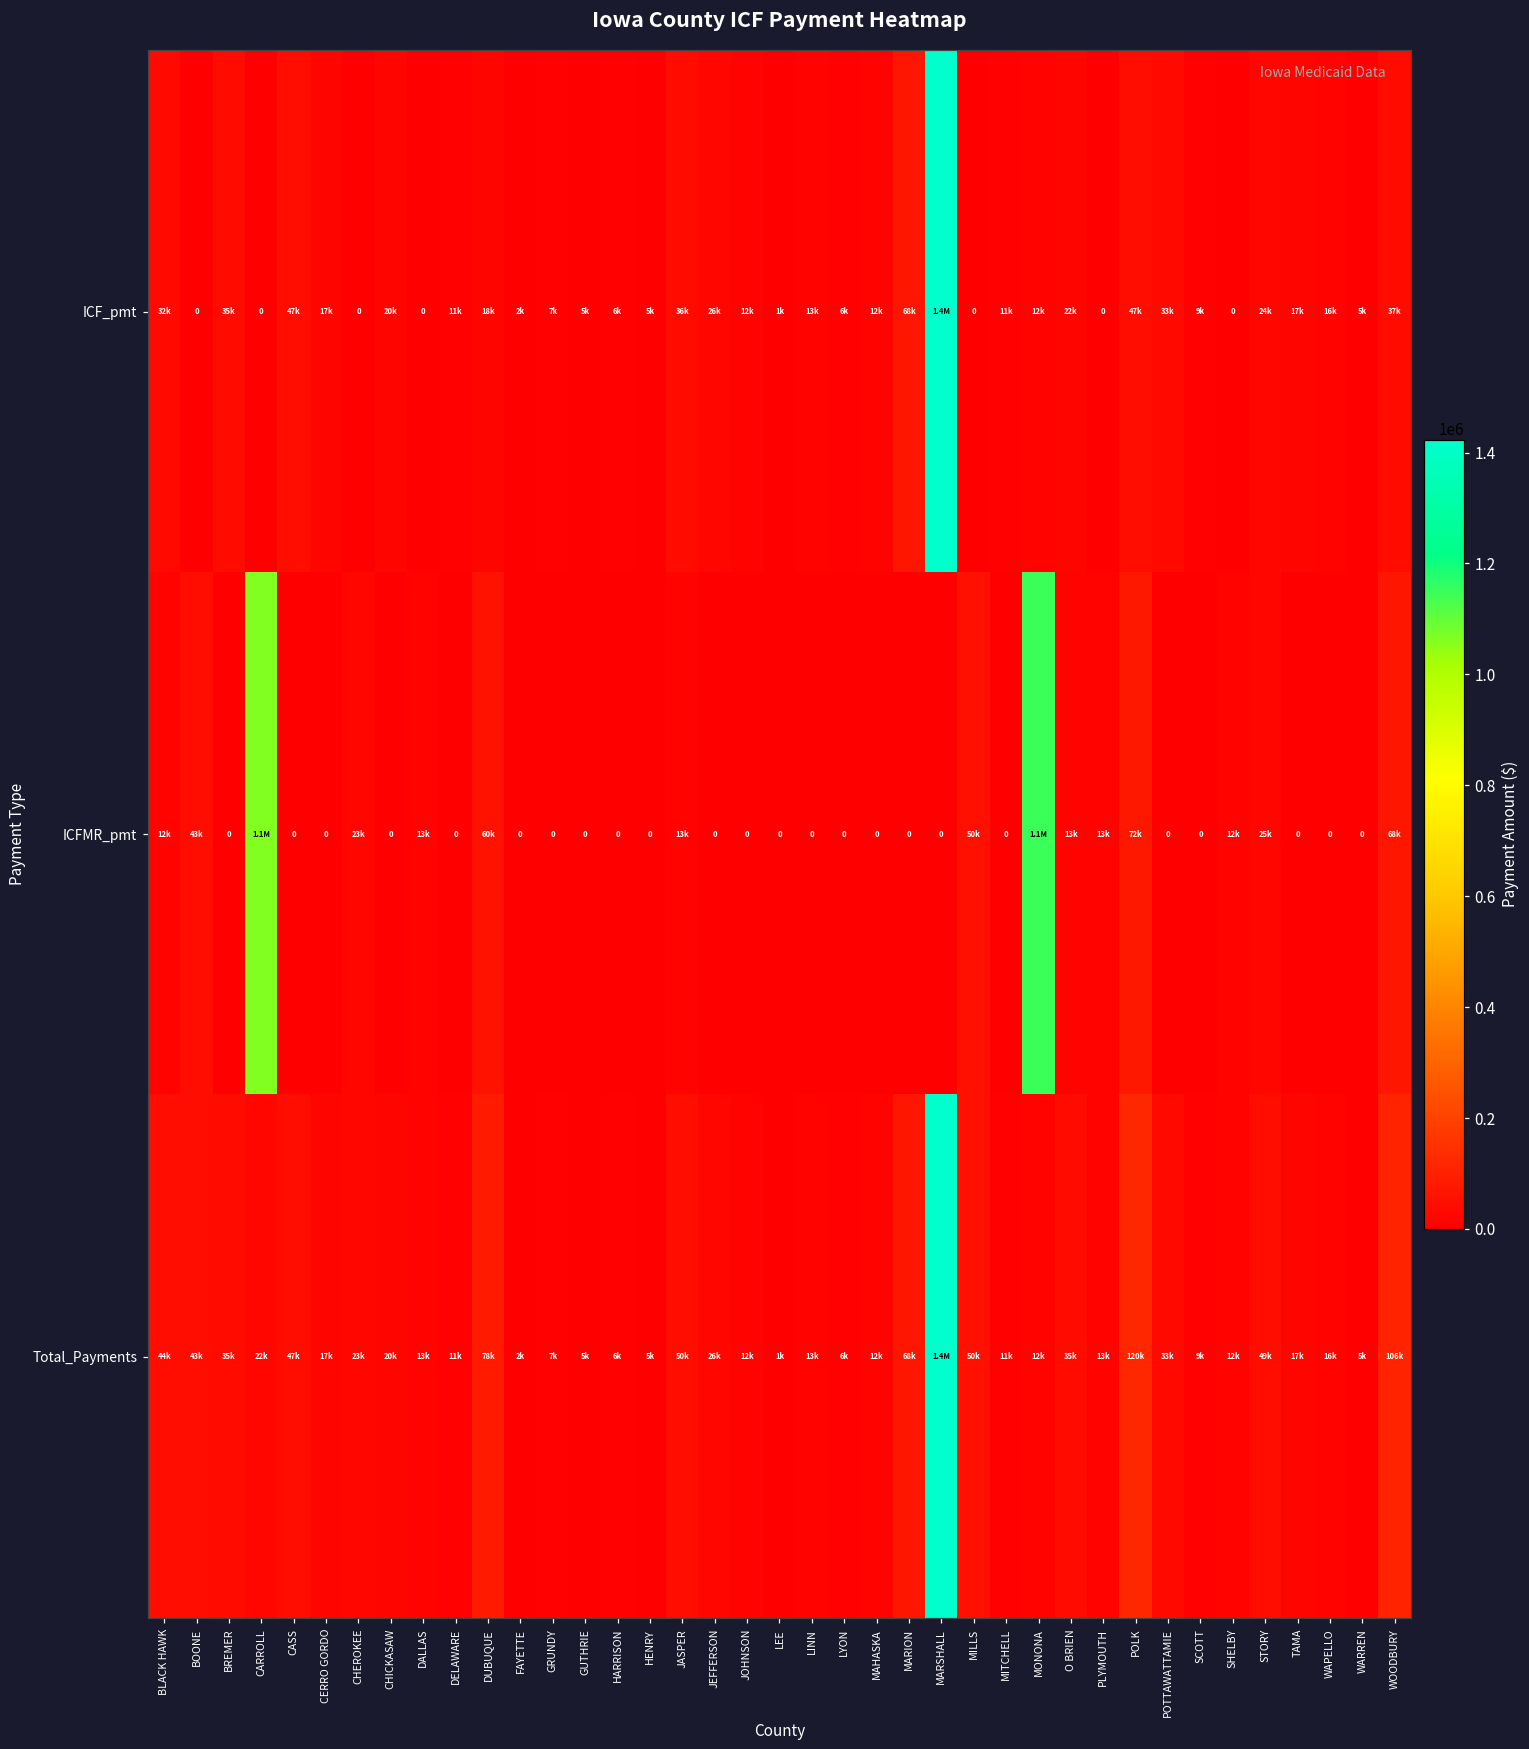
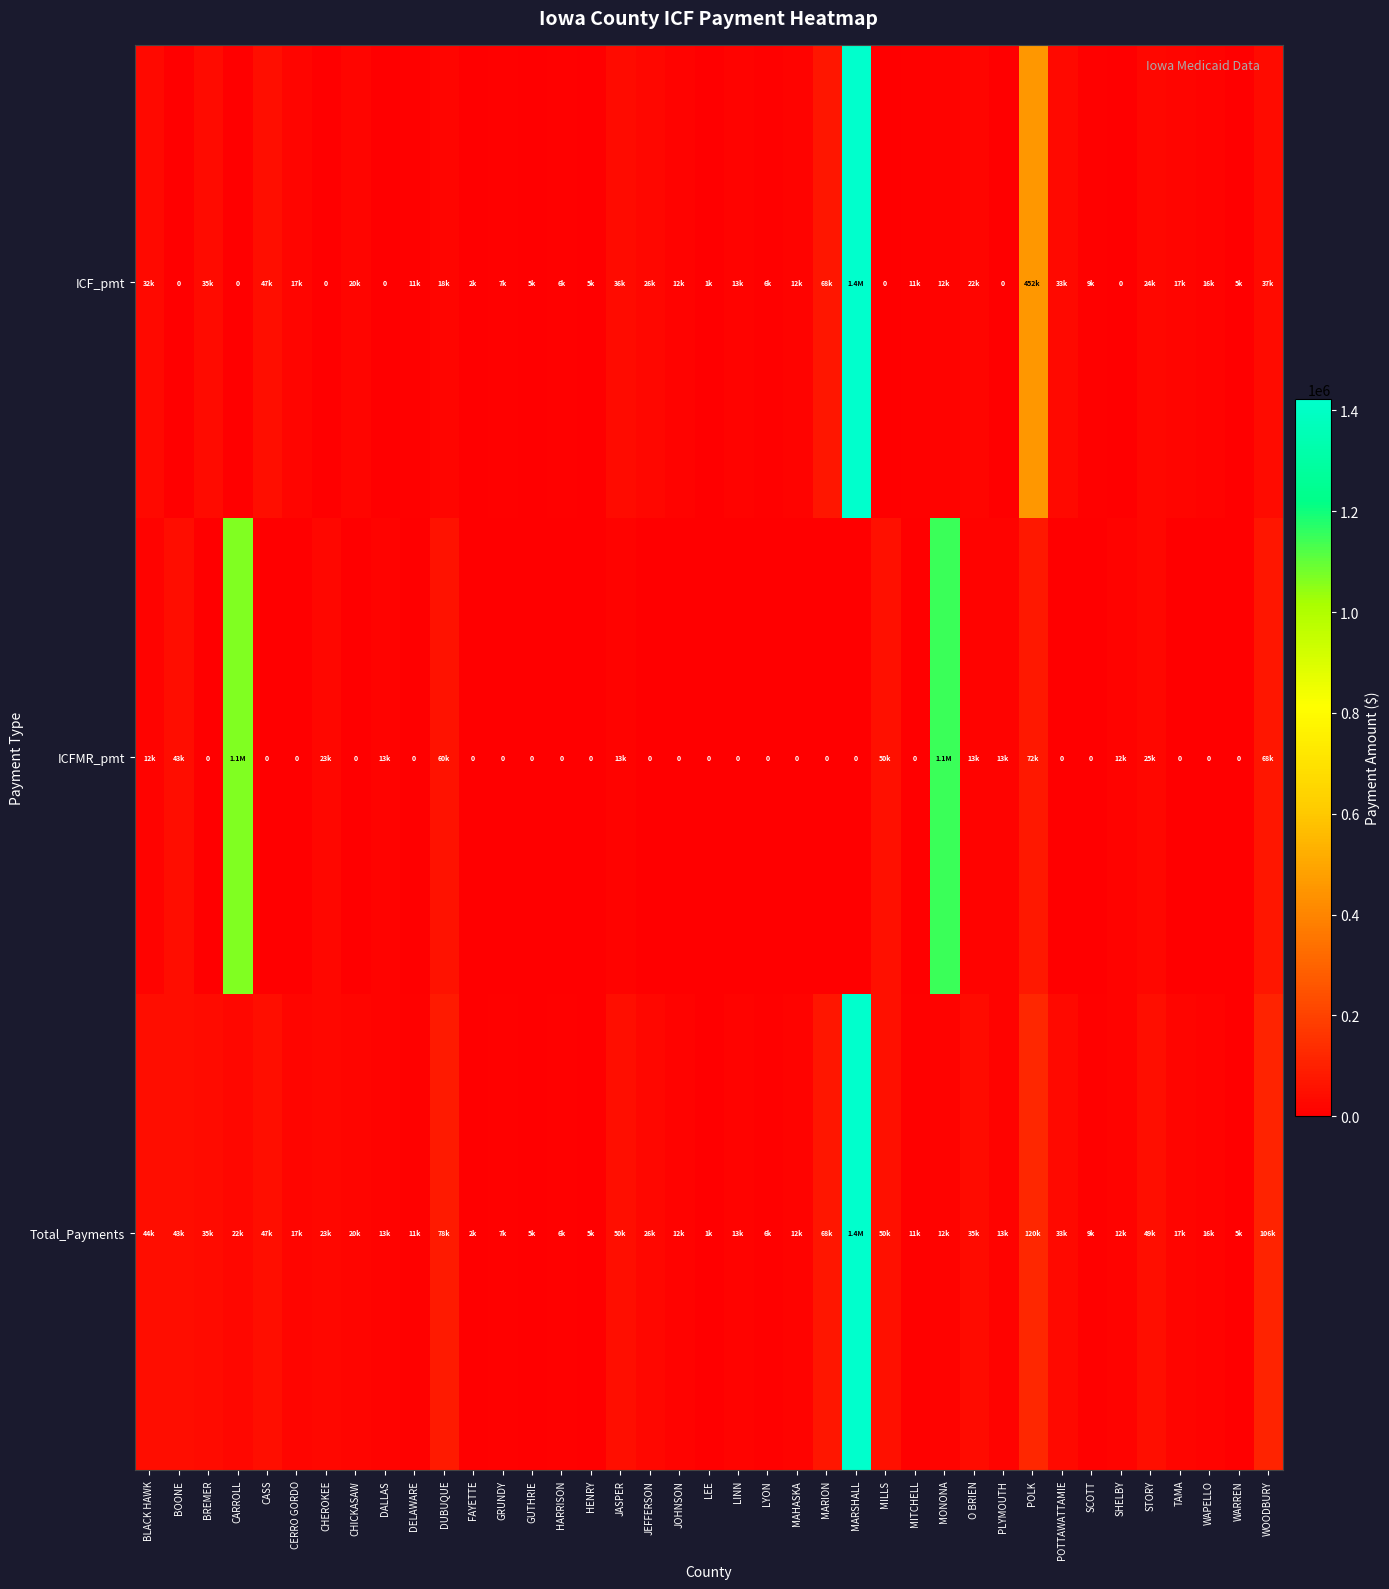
ICF_pmt, POLK: 47k -> 452k
